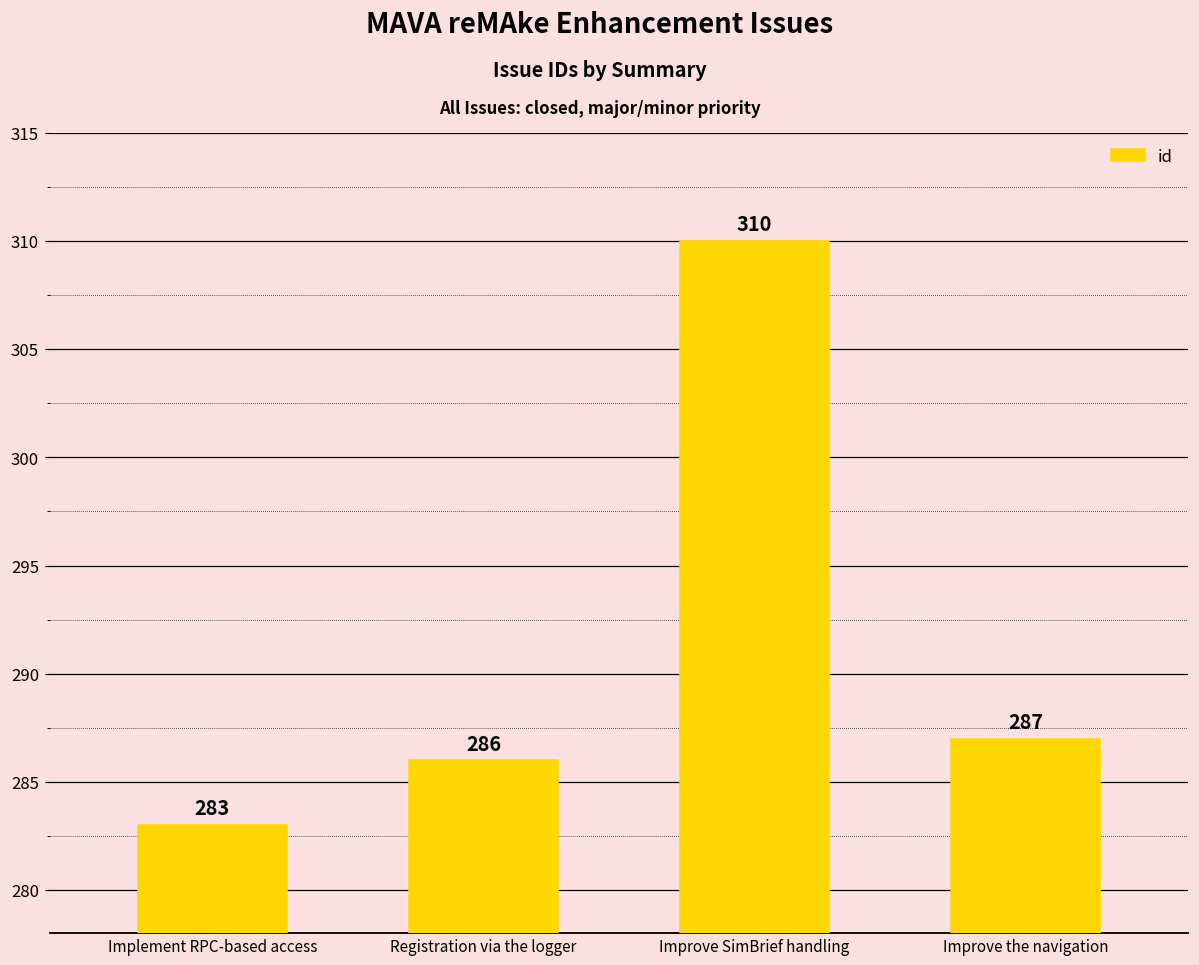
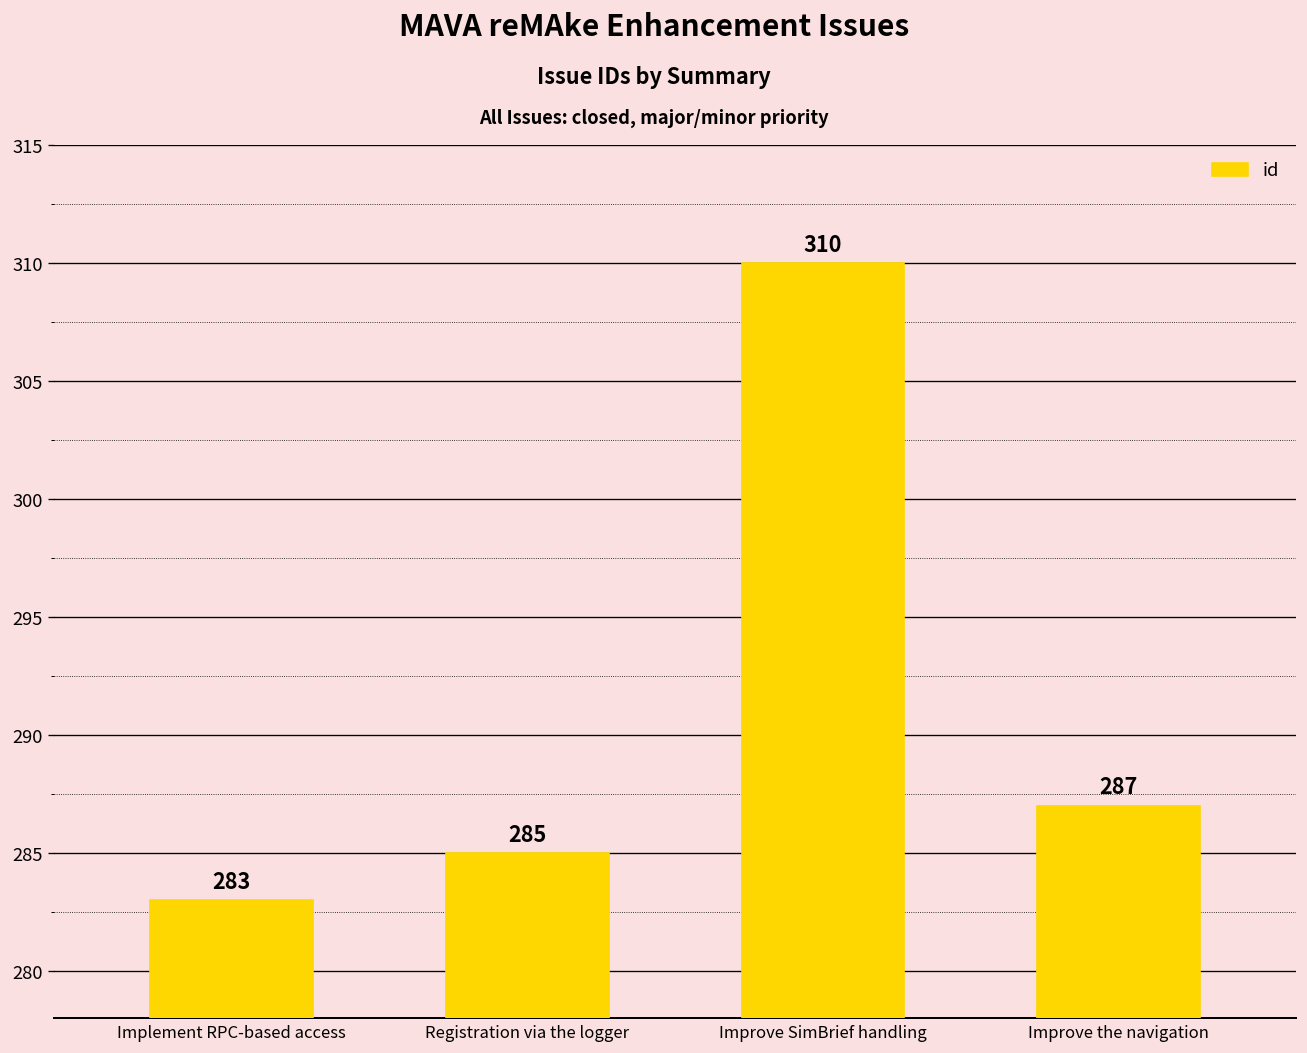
Registration via the logger: 286 -> 285
